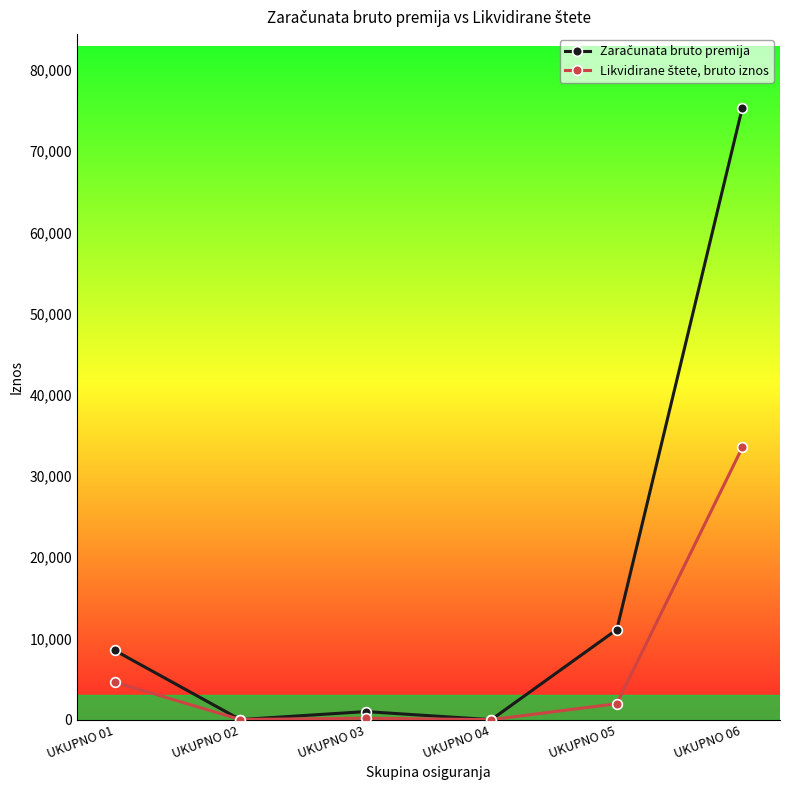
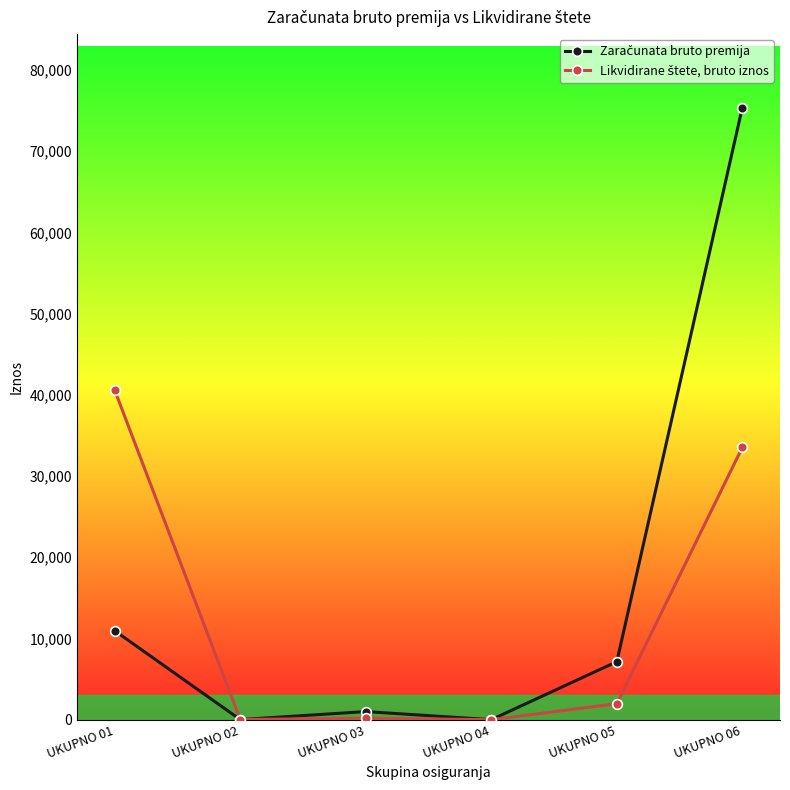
Zaračunata bruto premija, UKUPNO 01: 9,000 -> 11,000
Likvidirane štete, bruto iznos, UKUPNO 01: 5,000 -> 41,000
Zaračunata bruto premija, UKUPNO 05: 11,000 -> 7,000
